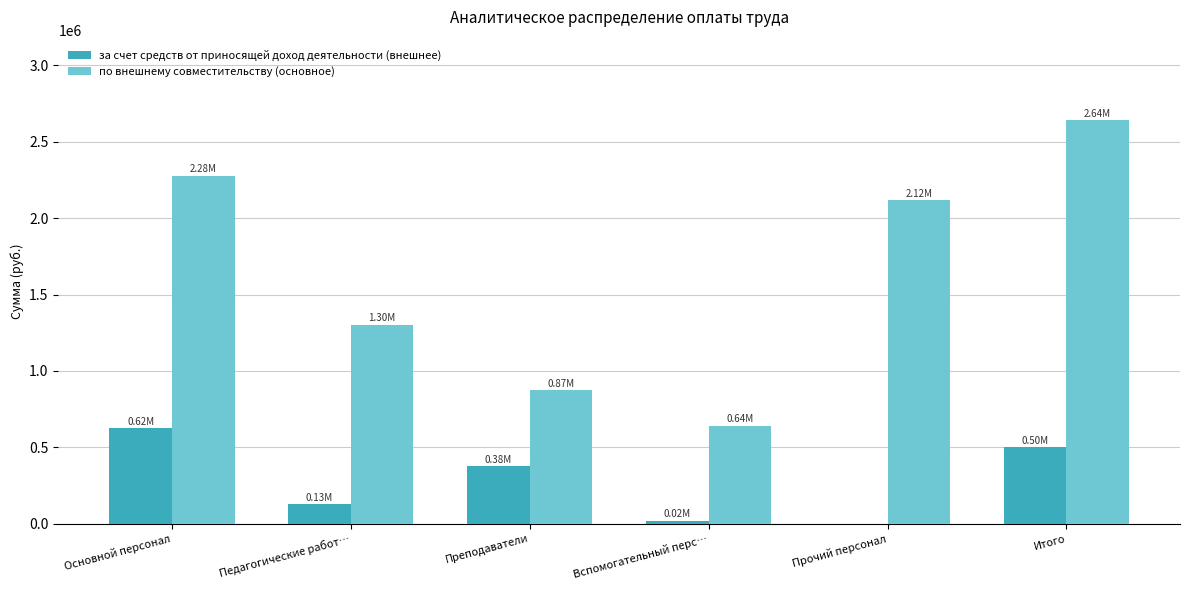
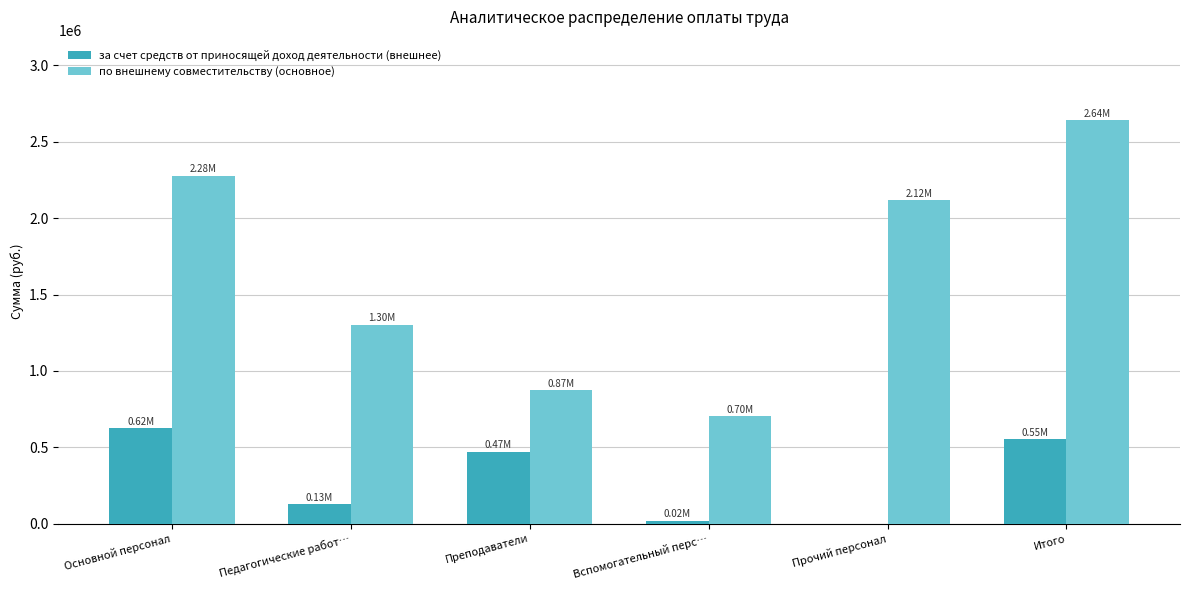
за счет средств от приносящей доход деятельности (внешнее), Преподаватели: 0.38M -> 0.47M
по внешнему совместительству (основное), Вспомогательный перс…: 0.64M -> 0.70M
за счет средств от приносящей доход деятельности (внешнее), Итого: 0.50M -> 0.55M
